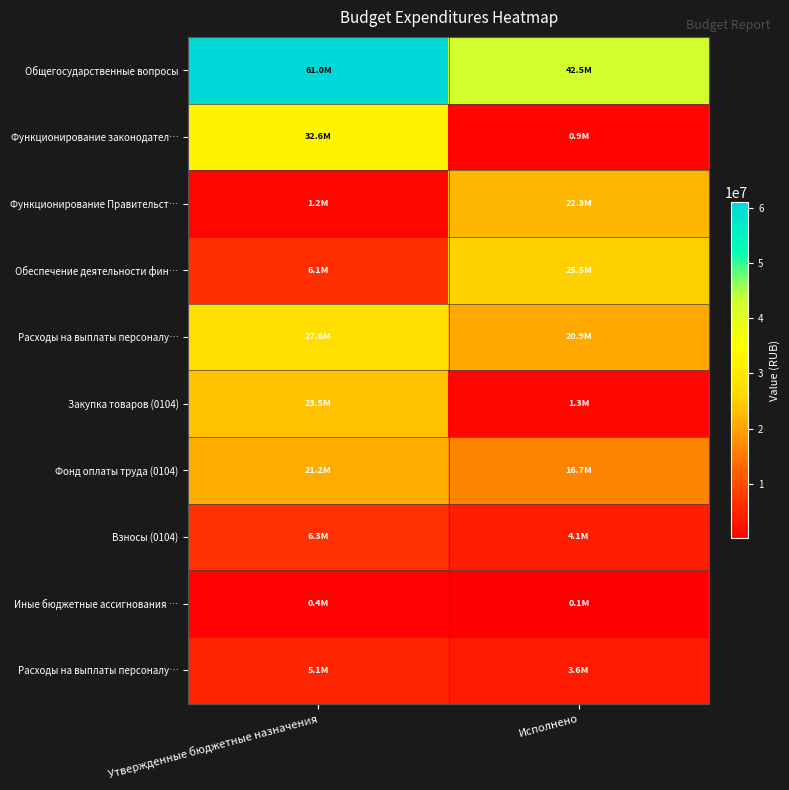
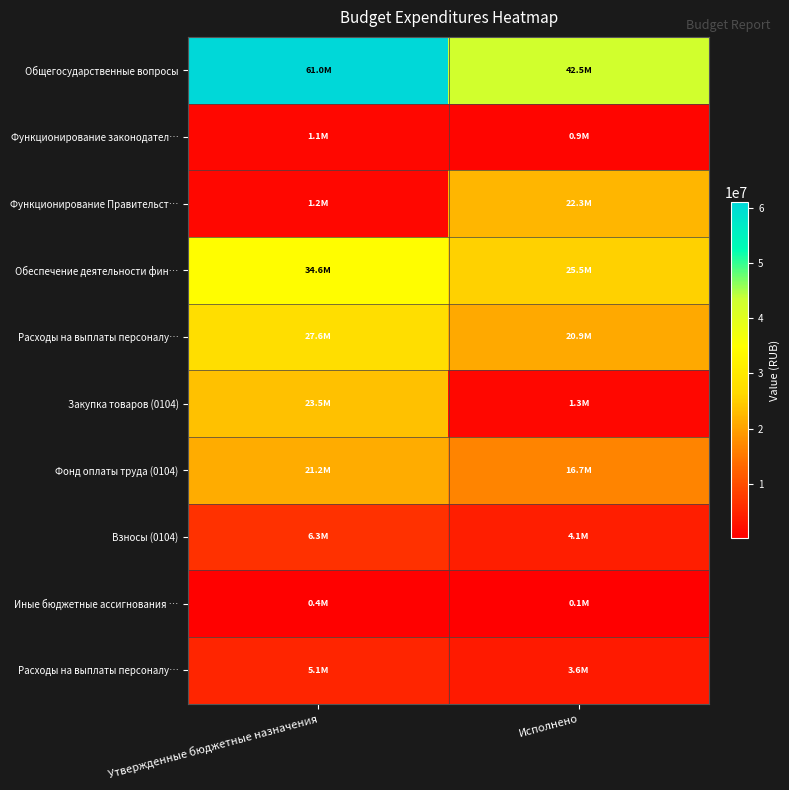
Функционирование законодател…, Утвержденные бюджетные назначения: 32.6M -> 1.1M
Обеспечение деятельности фин…, Утвержденные бюджетные назначения: 6.1M -> 34.6M
